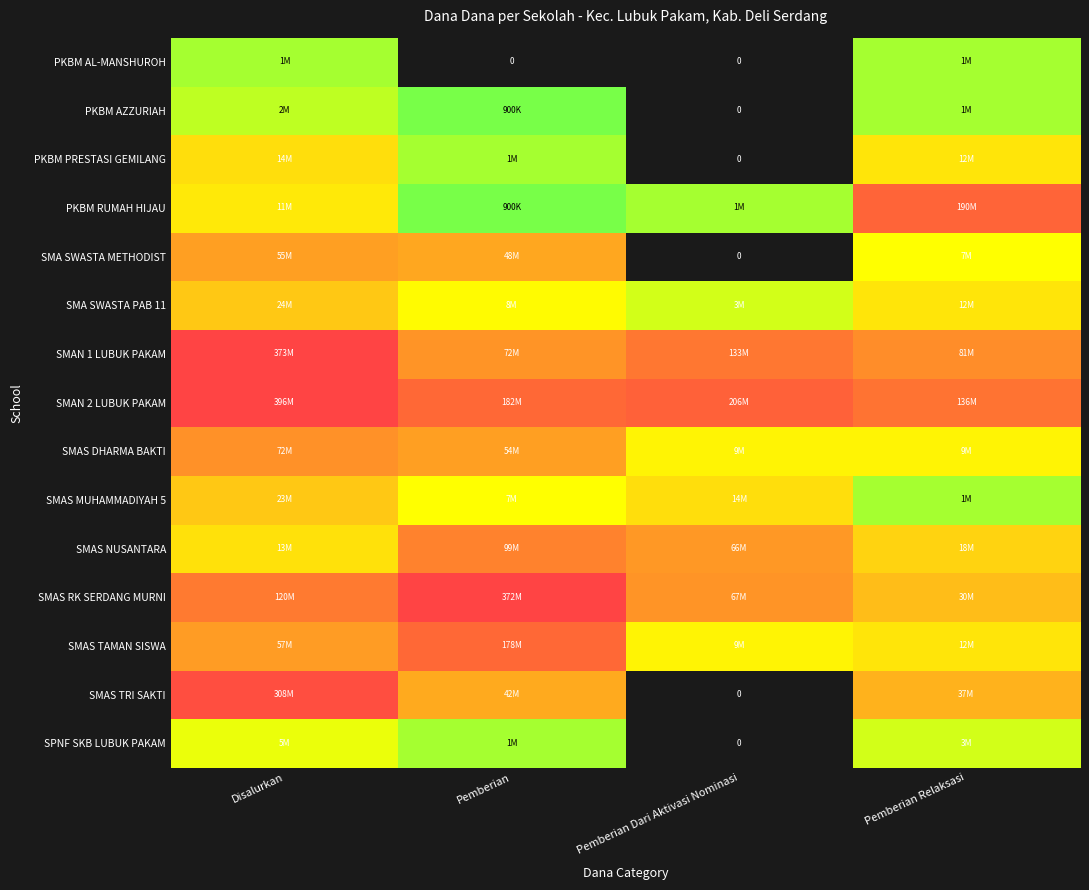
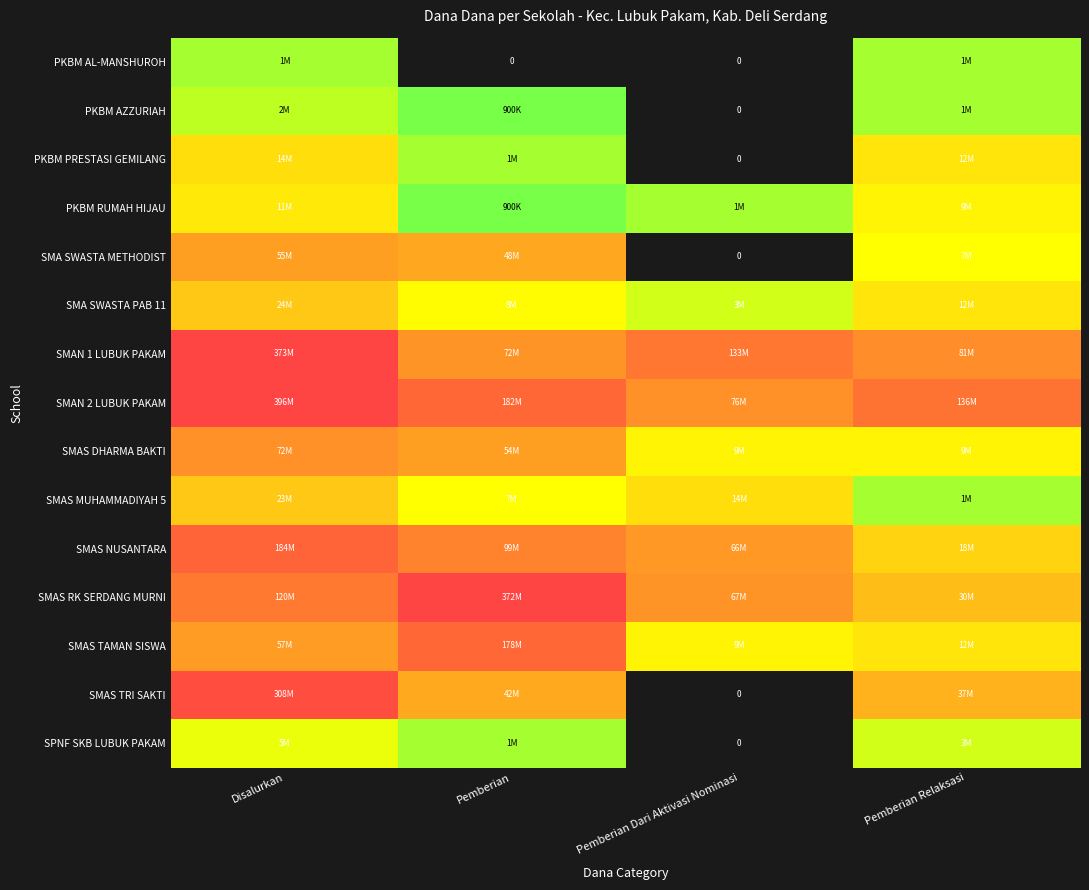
PKBM RUMAH HIJAU, Pemberian Relaksasi: 190M -> 9M
SMAN 2 LUBUK PAKAM, Pemberian Dari Aktivasi Nominasi: 206M -> 76M
SMAS NUSANTARA, Disalurkan: 13M -> 184M
